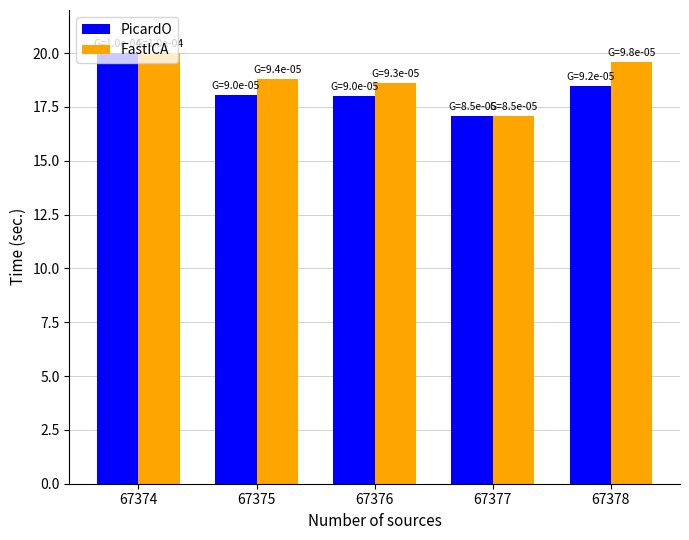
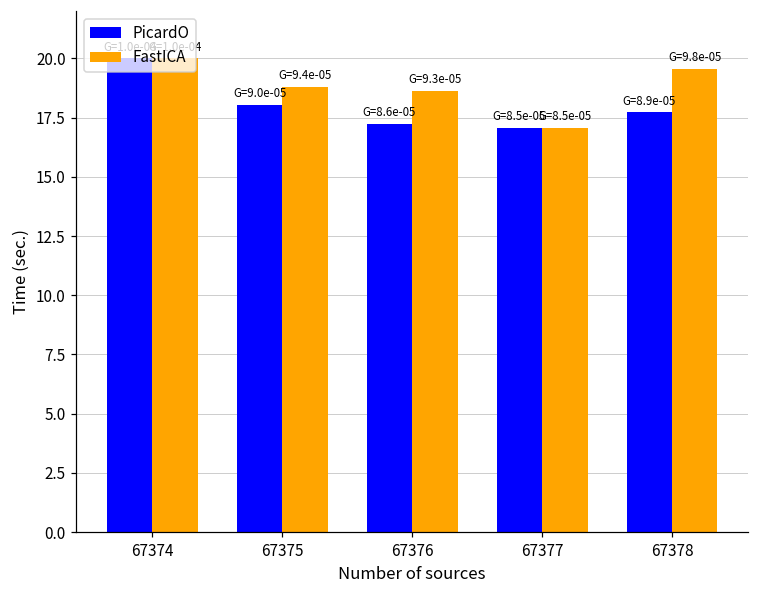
PicardO, 67376: 9.0e-05 -> 8.6e-05
PicardO, 67378: 9.2e-05 -> 8.9e-05
